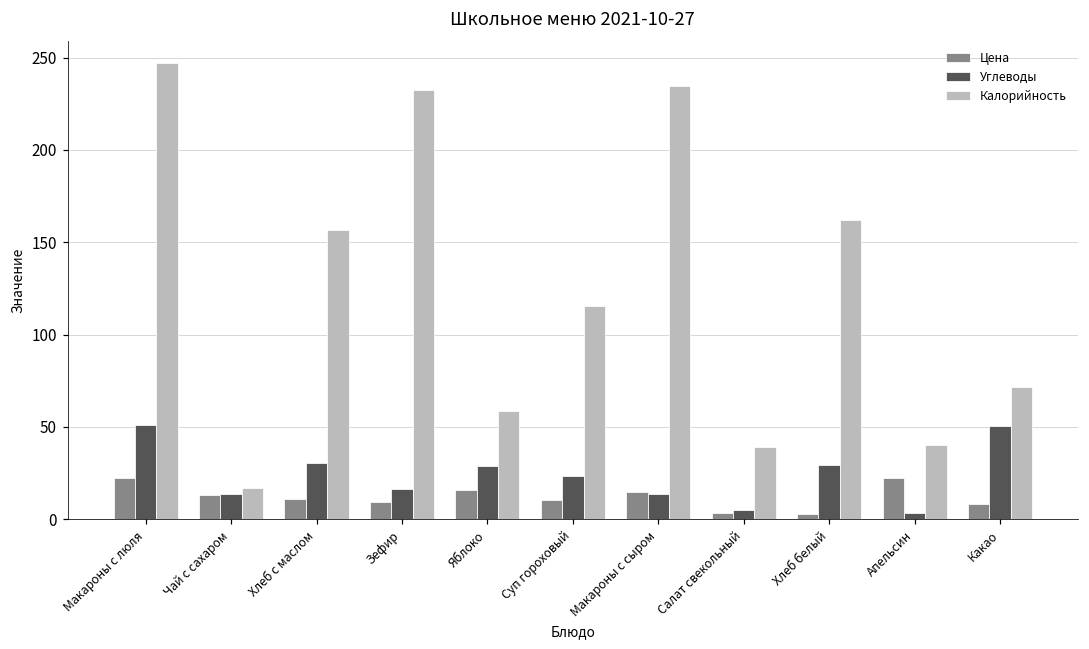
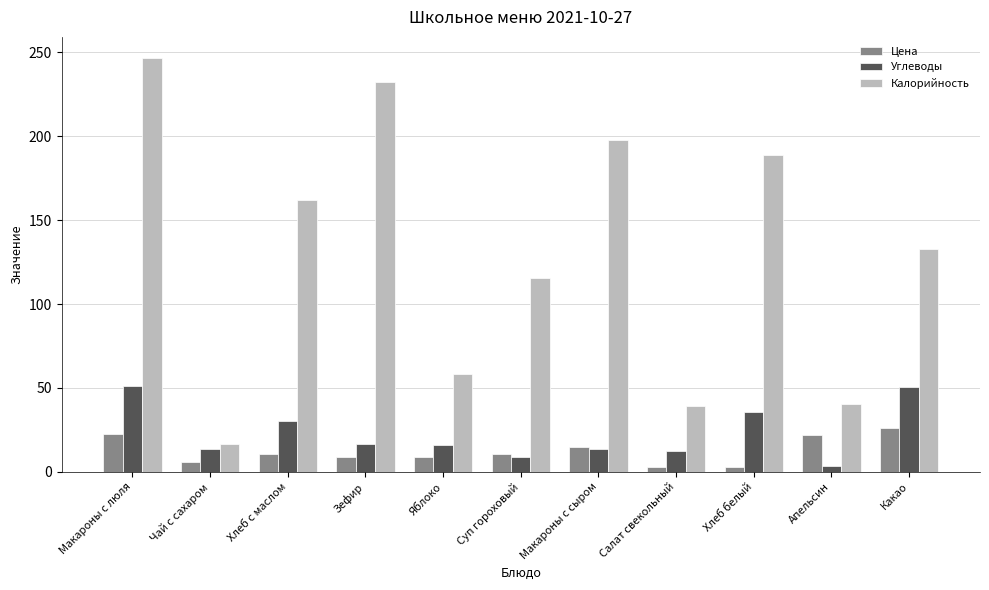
Цена, Чай с сахаром: 13 -> 6
Калорийность, Хлеб с маслом: 157 -> 162
Цена, Яблоко: 16 -> 9
Углеводы, Яблоко: 29 -> 16
Углеводы, Суп гороховый: 23 -> 9
Калорийность, Макароны с сыром: 234 -> 198
Углеводы, Салат свекольный: 5 -> 13
Углеводы, Хлеб белый: 29 -> 36
Калорийность, Хлеб белый: 162 -> 189
Цена, Какао: 8 -> 26
Калорийность, Какао: 72 -> 133
